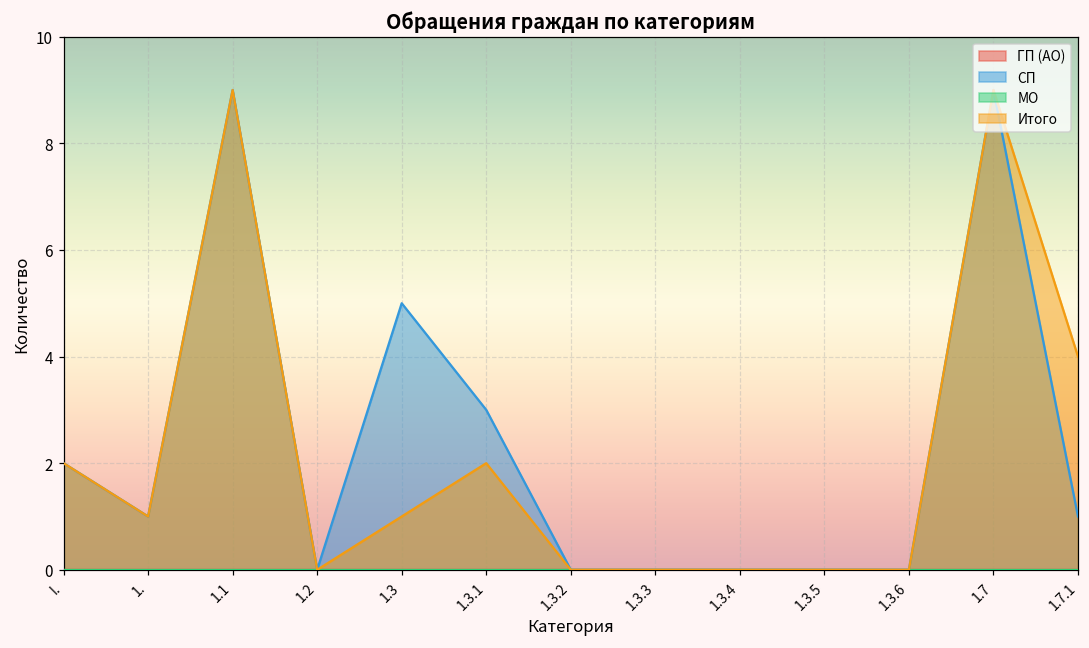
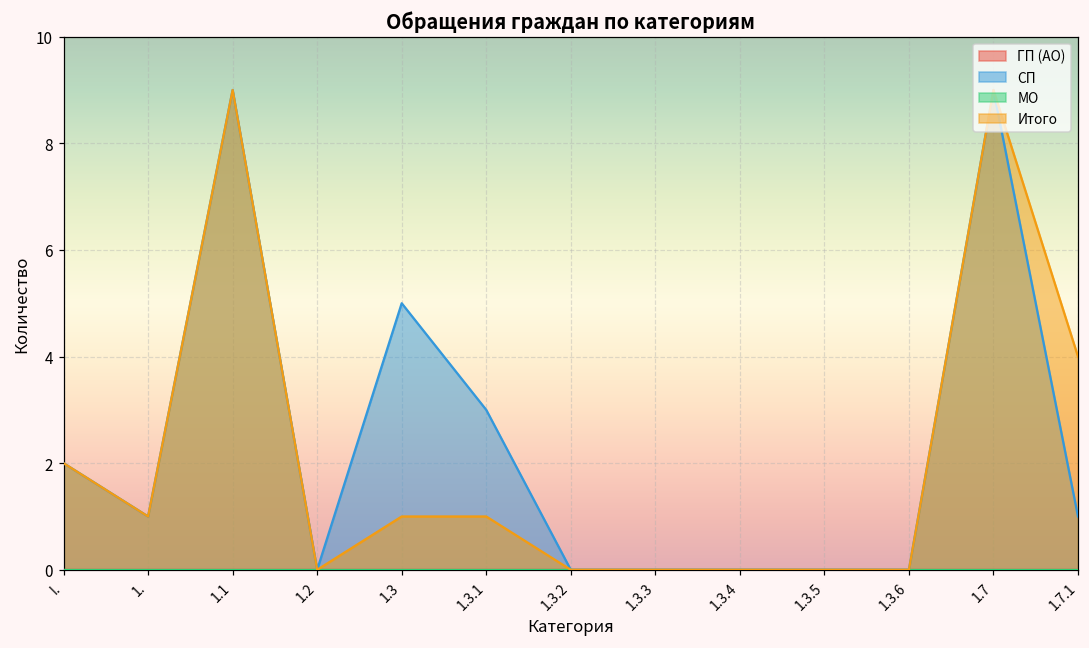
Итого, 1.3.1: 2 -> 1
